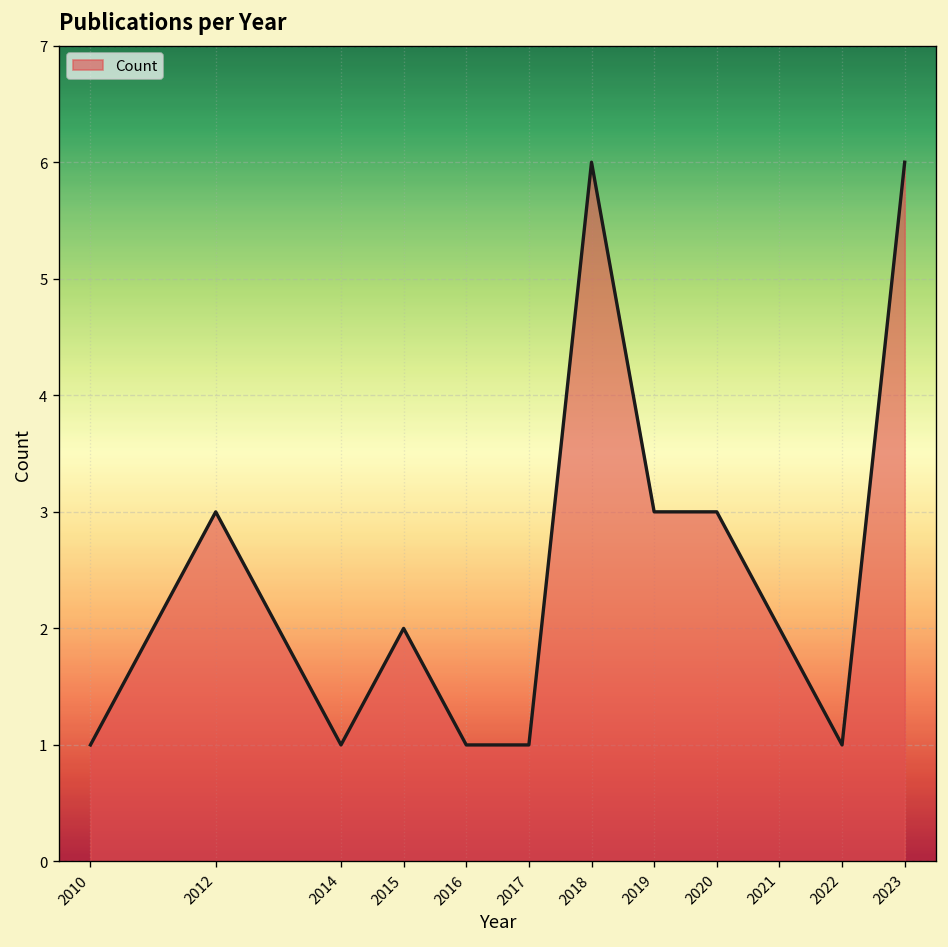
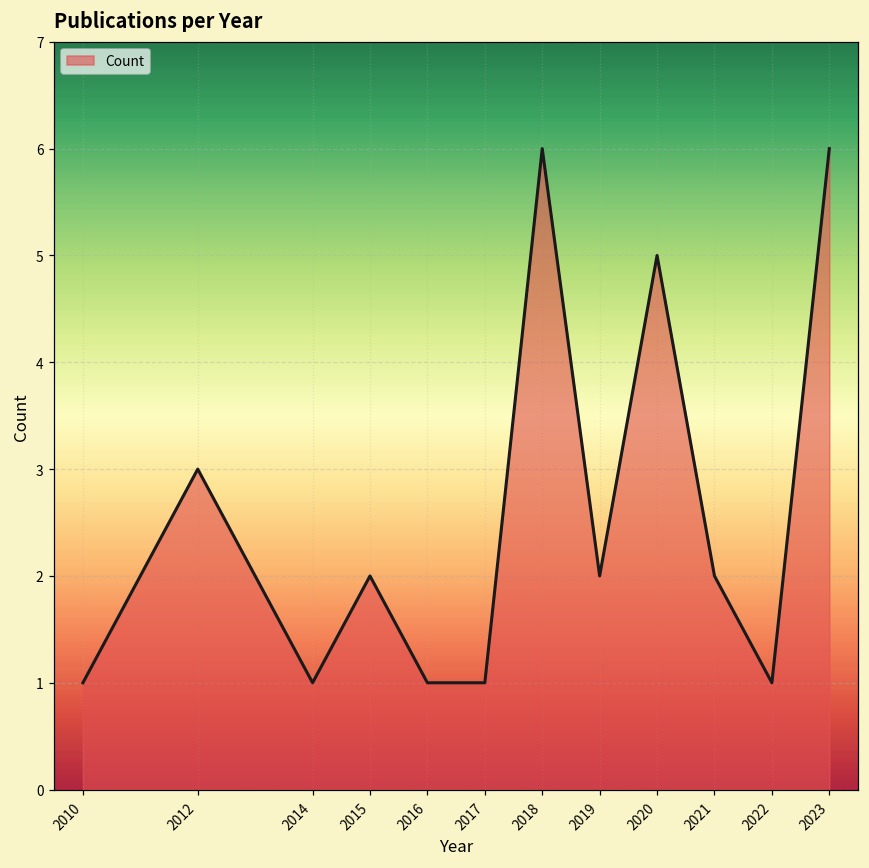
2019: 3 -> 2
2020: 3 -> 5
